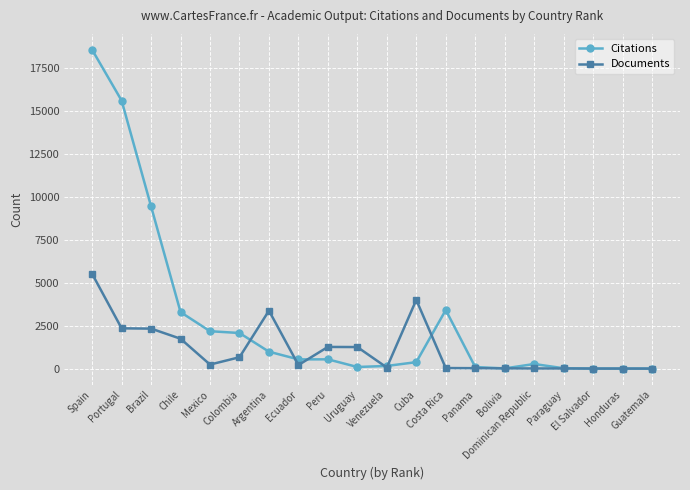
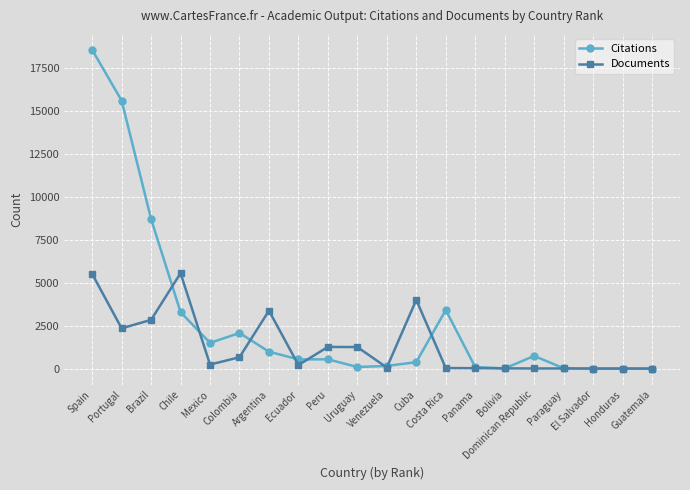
Citations, Brazil: 9400 -> 8700
Documents, Brazil: 2300 -> 2800
Documents, Chile: 1700 -> 5600
Citations, Mexico: 2200 -> 1500
Citations, Dominican Republic: 300 -> 700
